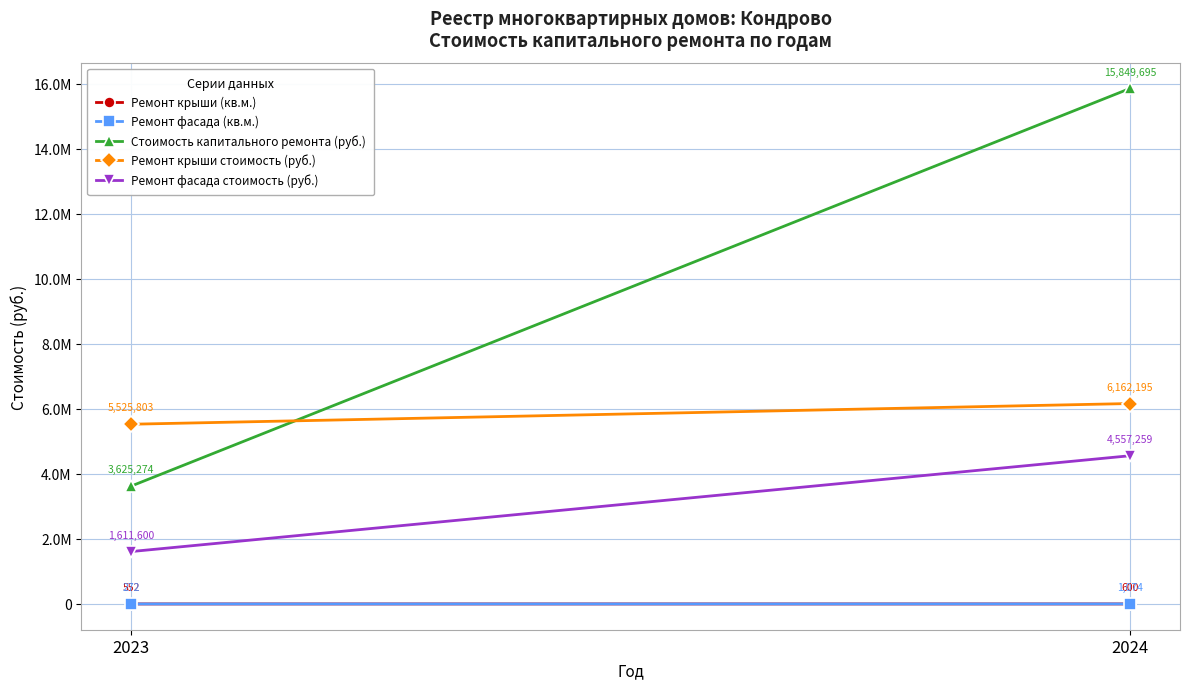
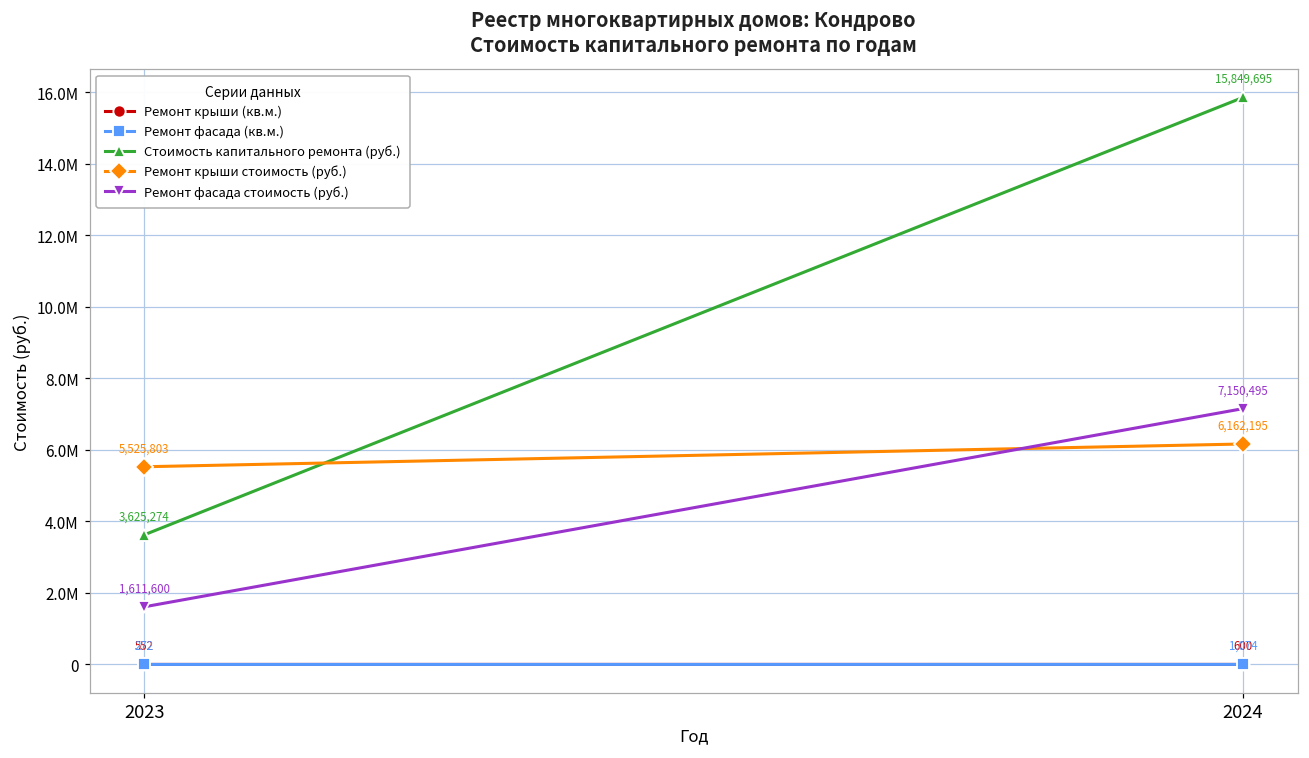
Ремонт фасада стоимость (руб.), 2024: 4,557,259 -> 7,150,495
